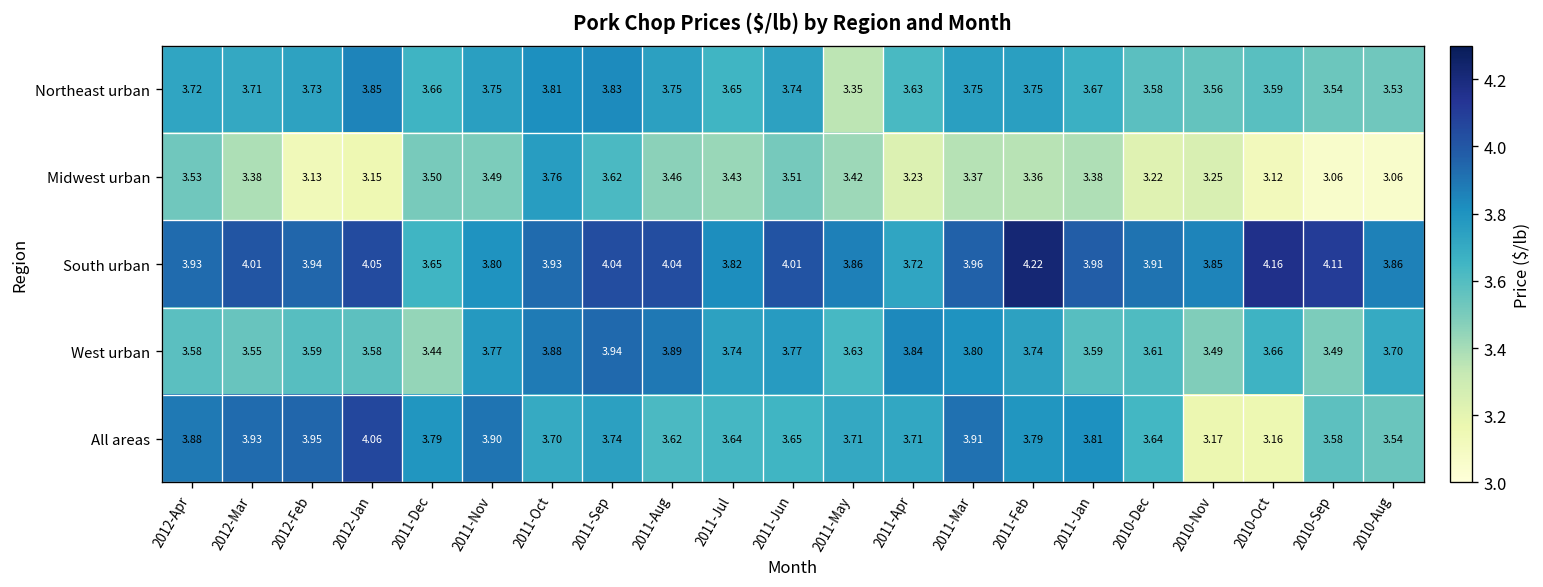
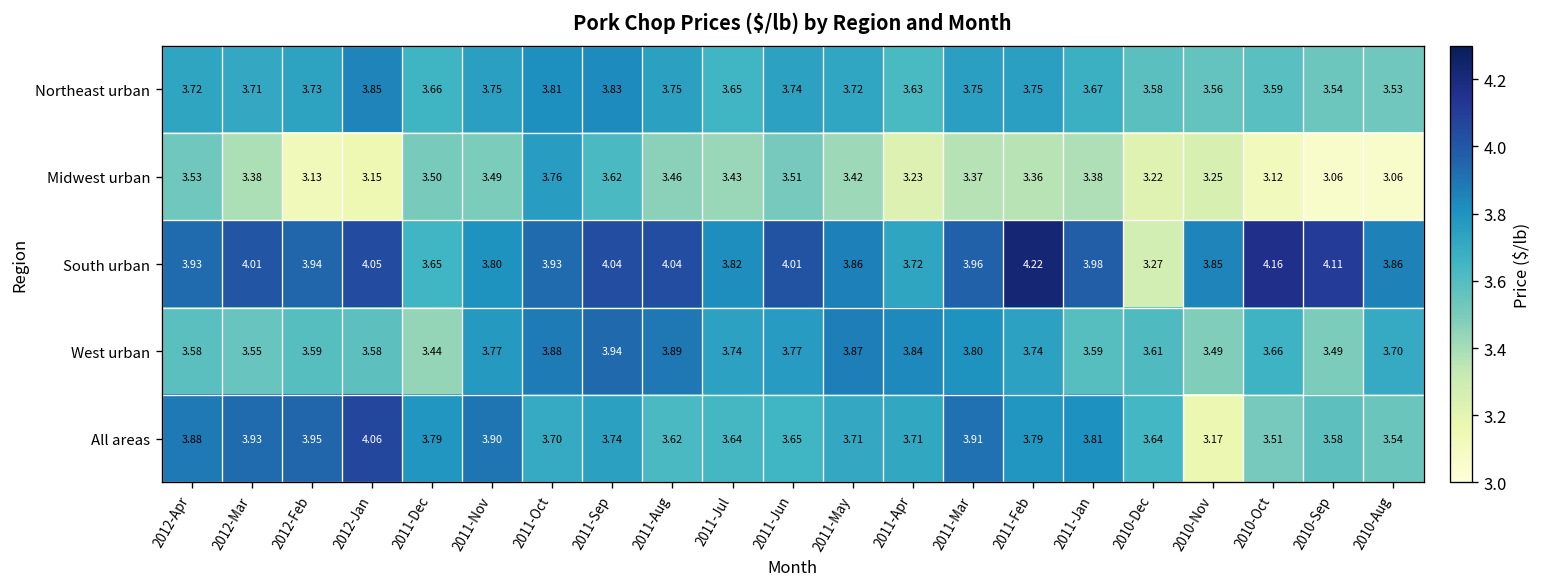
Northeast urban, 2011-May: 3.35 -> 3.72
South urban, 2010-Dec: 3.91 -> 3.27
West urban, 2011-May: 3.63 -> 3.87
All areas, 2010-Oct: 3.16 -> 3.51
